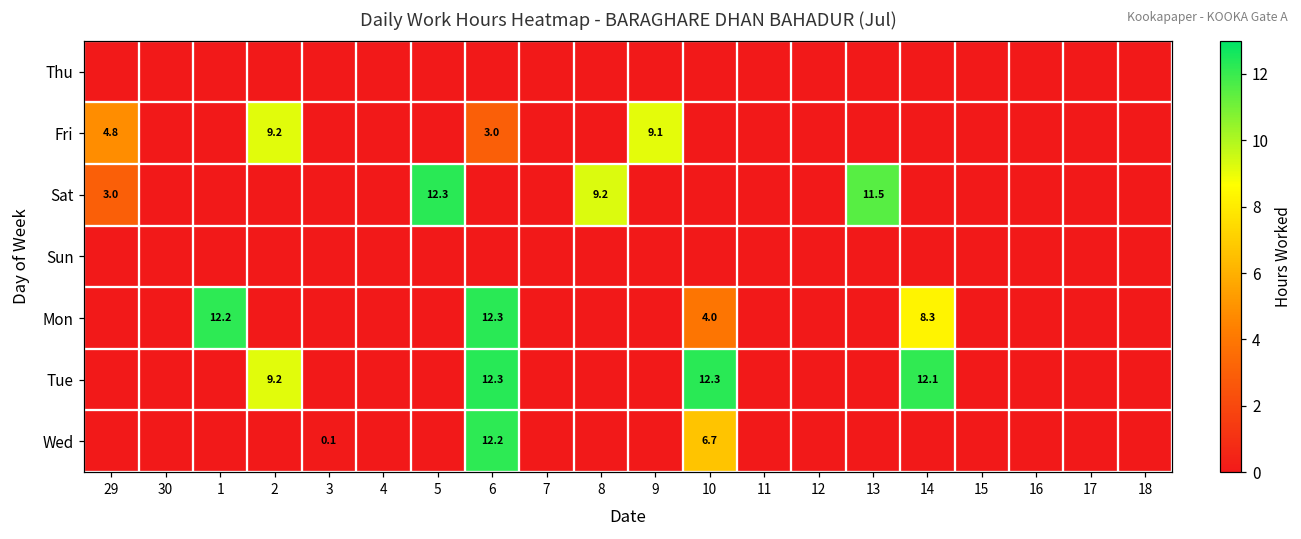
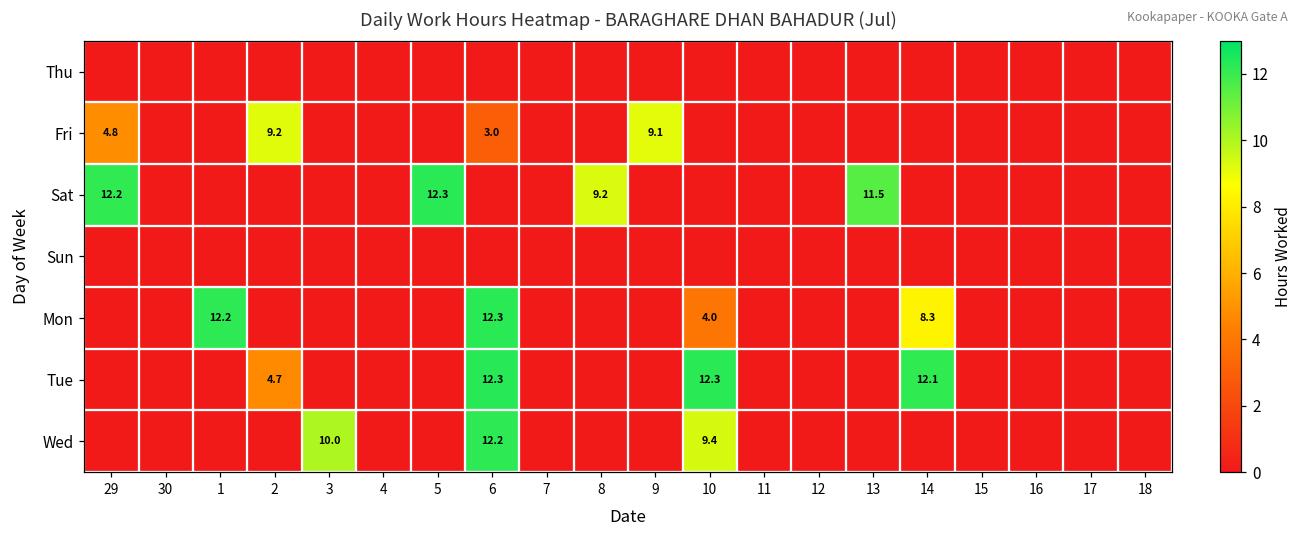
Sat, 29: 3.0 -> 12.2
Tue, 2: 9.2 -> 4.7
Wed, 3: 0.1 -> 10.0
Wed, 10: 6.7 -> 9.4
